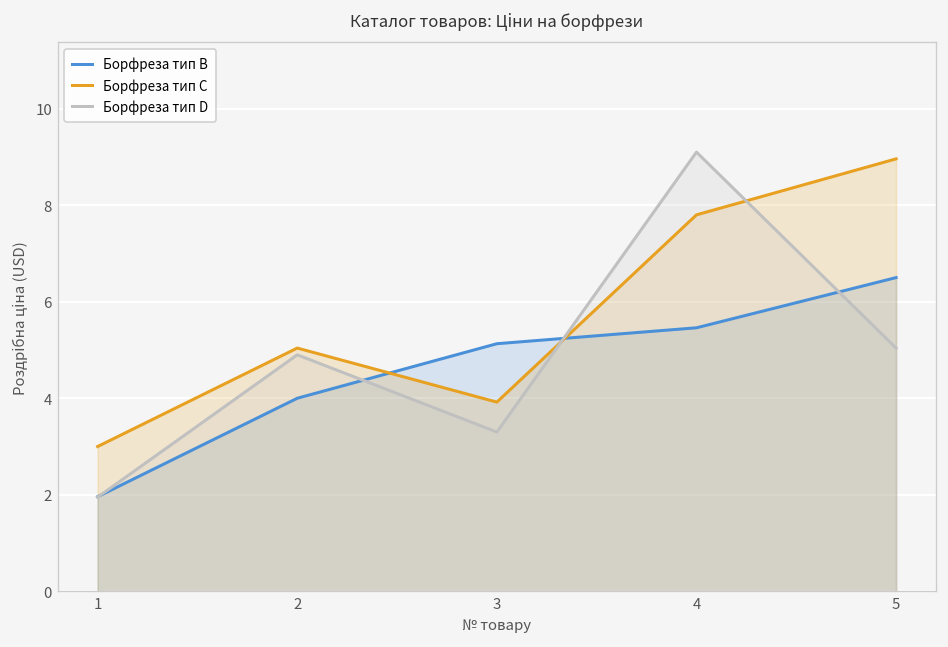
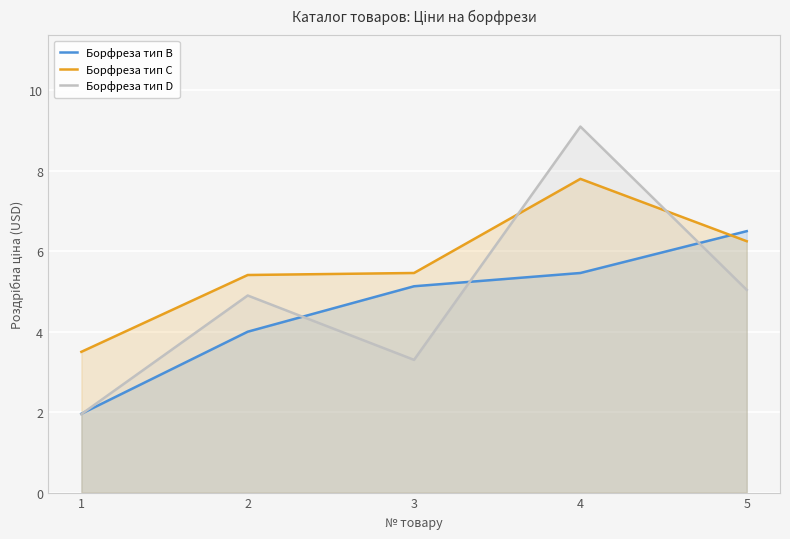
Борфреза тип C, 1: 3.0 -> 3.5
Борфреза тип C, 2: 5.0 -> 5.4
Борфреза тип C, 3: 3.9 -> 5.5
Борфреза тип C, 5: 9.0 -> 6.3
